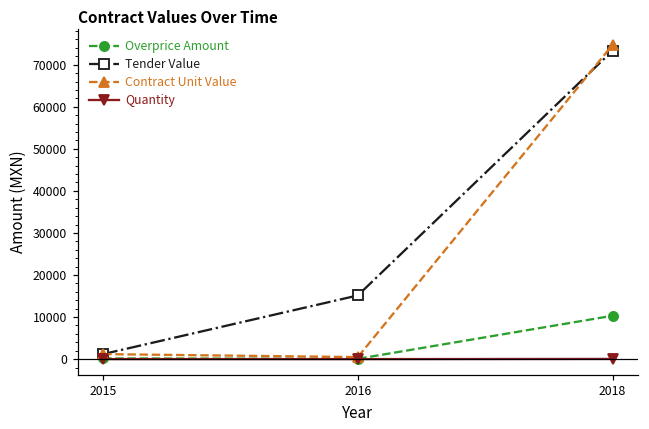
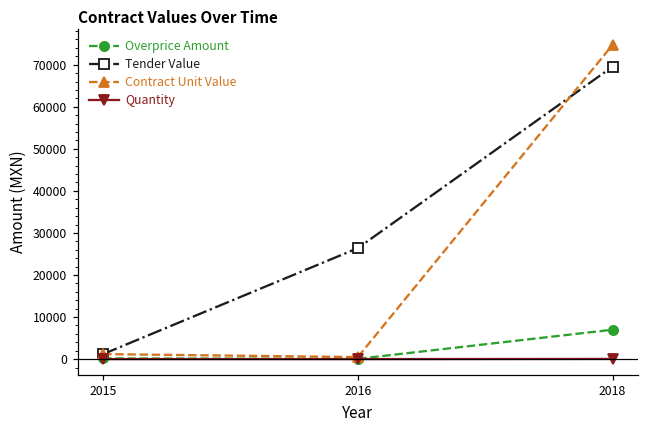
Tender Value, 2016: 15000 -> 26000
Overprice Amount, 2018: 10000 -> 7000
Tender Value, 2018: 73000 -> 70000
